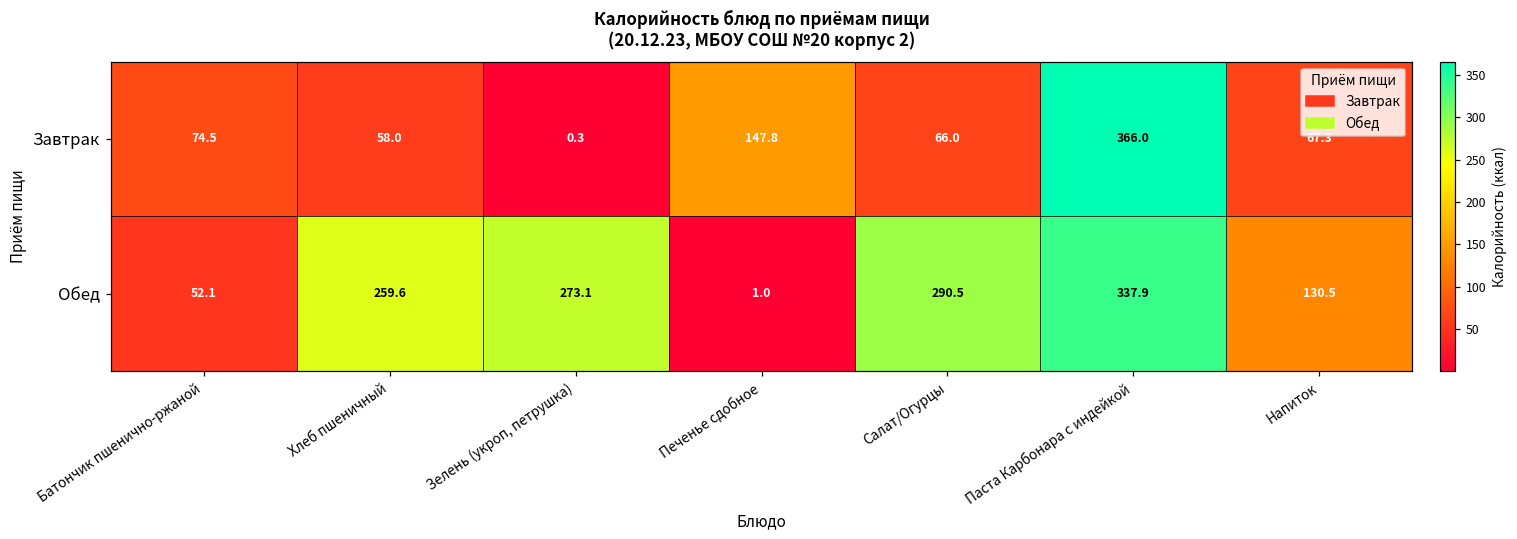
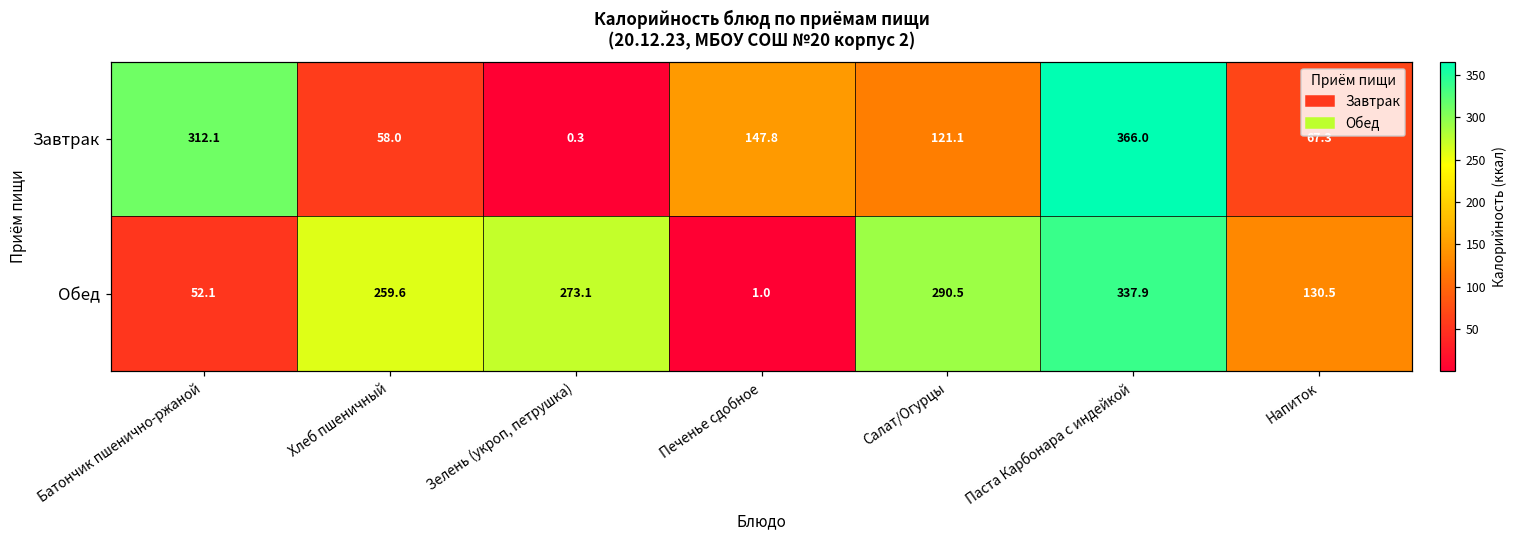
Завтрак, Батончик пшенично-ржаной: 74.5 -> 312.1
Завтрак, Салат/Огурцы: 66.0 -> 121.1
